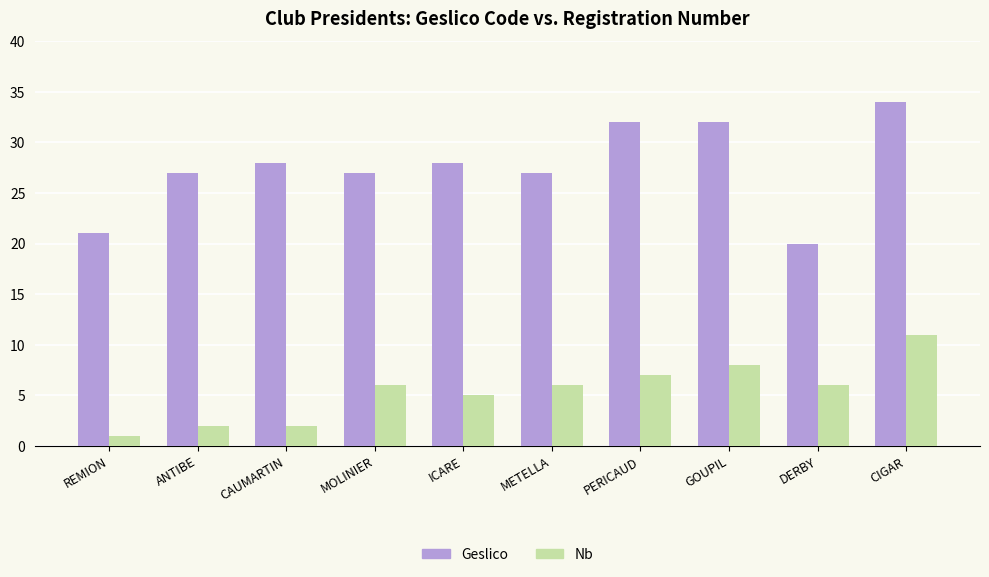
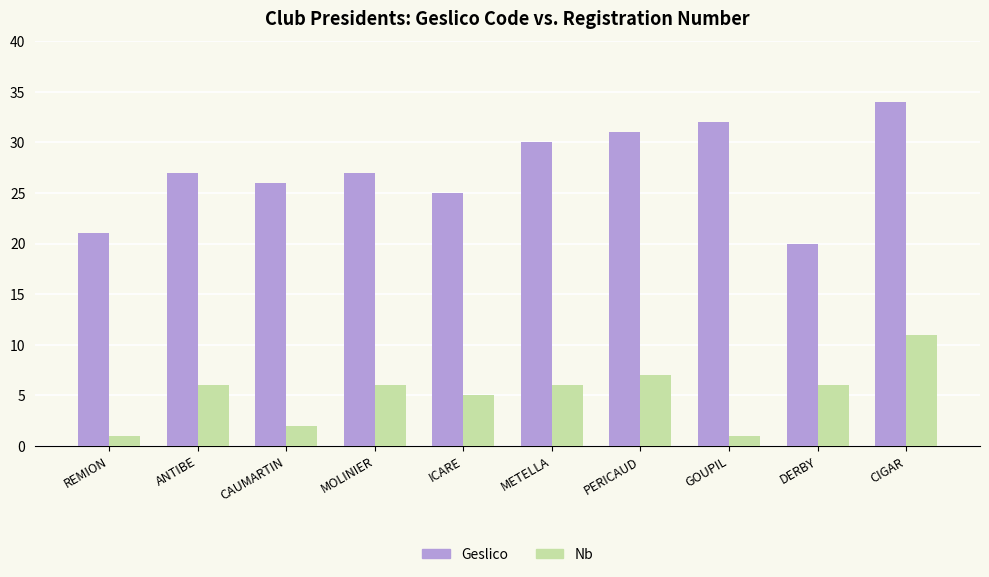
Nb, ANTIBE: 2 -> 6
Geslico, CAUMARTIN: 28 -> 26
Geslico, ICARE: 28 -> 25
Geslico, METELLA: 27 -> 30
Geslico, PERICAUD: 32 -> 31
Nb, GOUPIL: 8 -> 1
